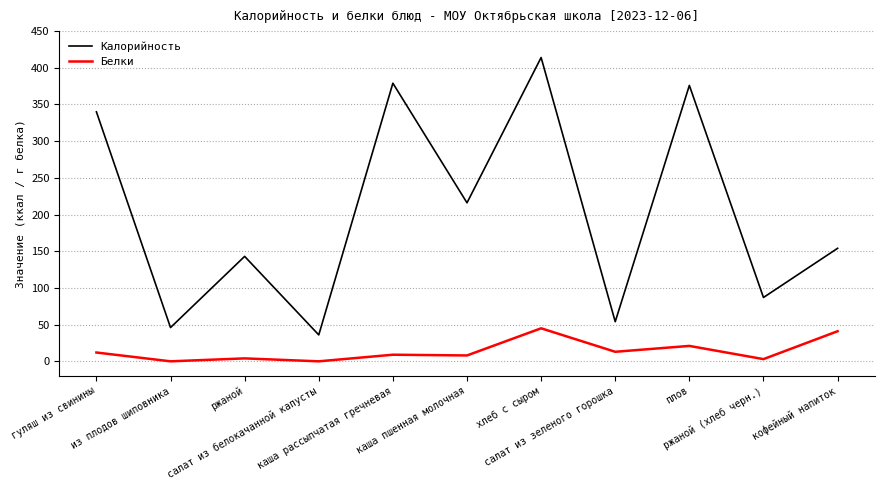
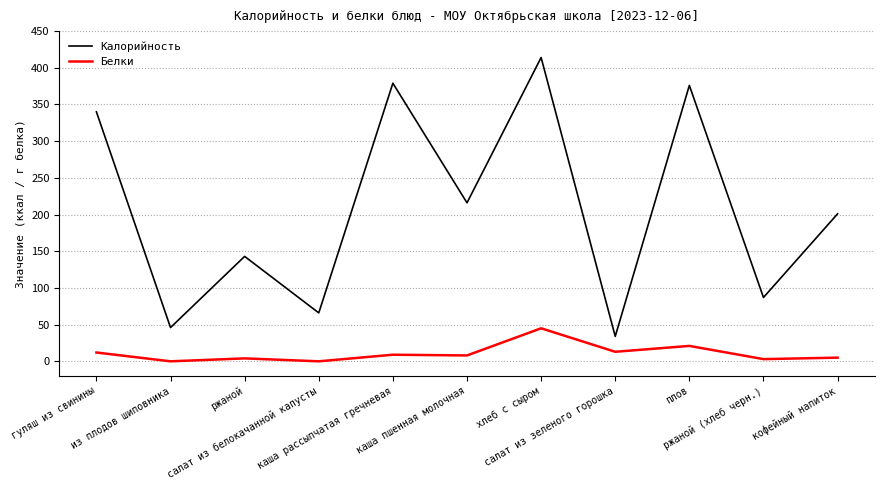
Калорийность, салат из белокачанной капусты: 40 -> 70
Калорийность, салат из зеленого горошка: 50 -> 30
Калорийность, кофейный напиток: 150 -> 200
Белки, кофейный напиток: 40 -> 10
